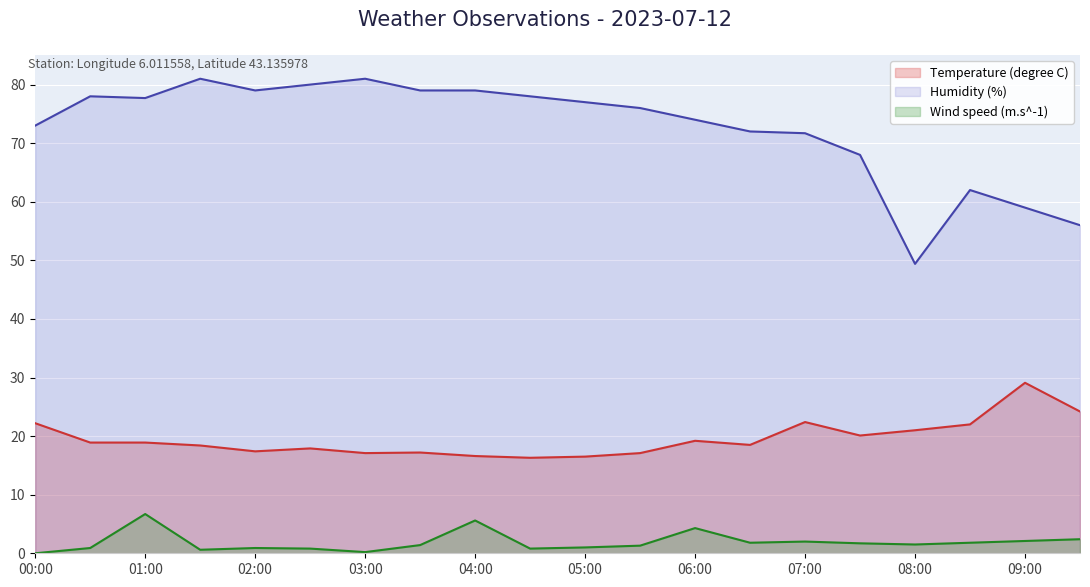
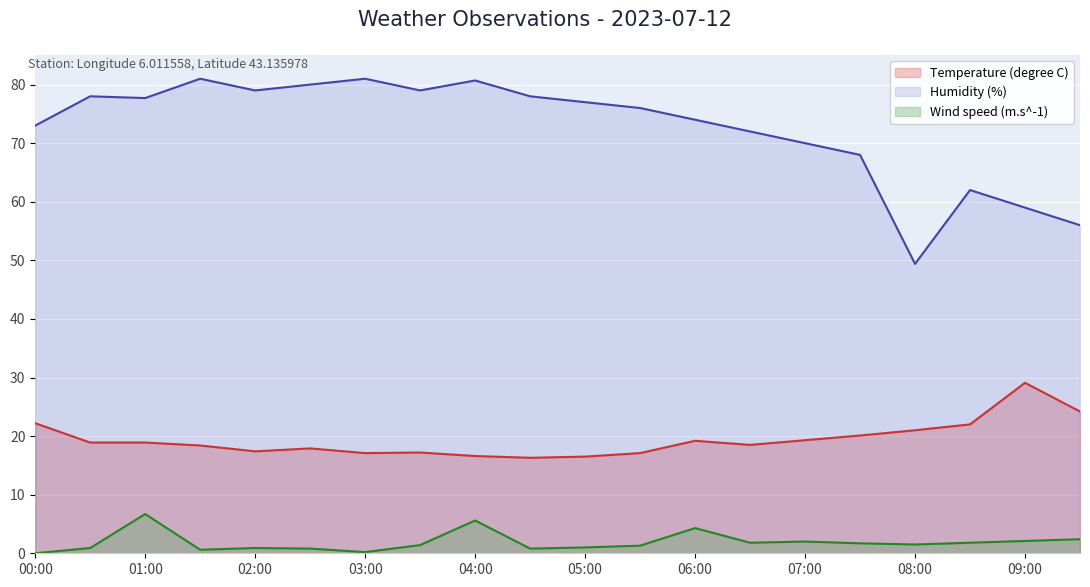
Humidity (%), 04:00: 79 -> 81
Temperature (degree C), 07:00: 22 -> 19
Humidity (%), 07:00: 72 -> 70
